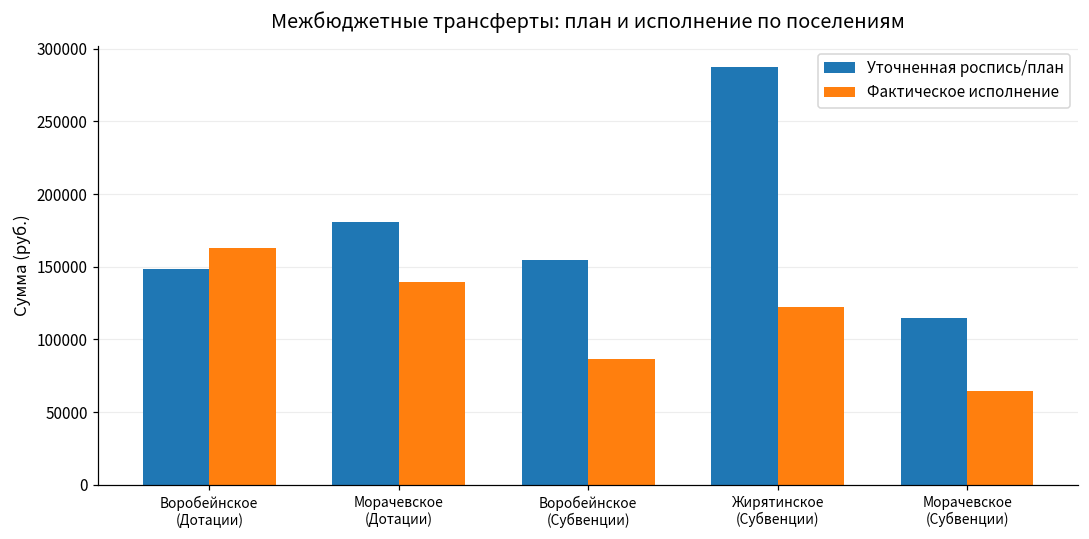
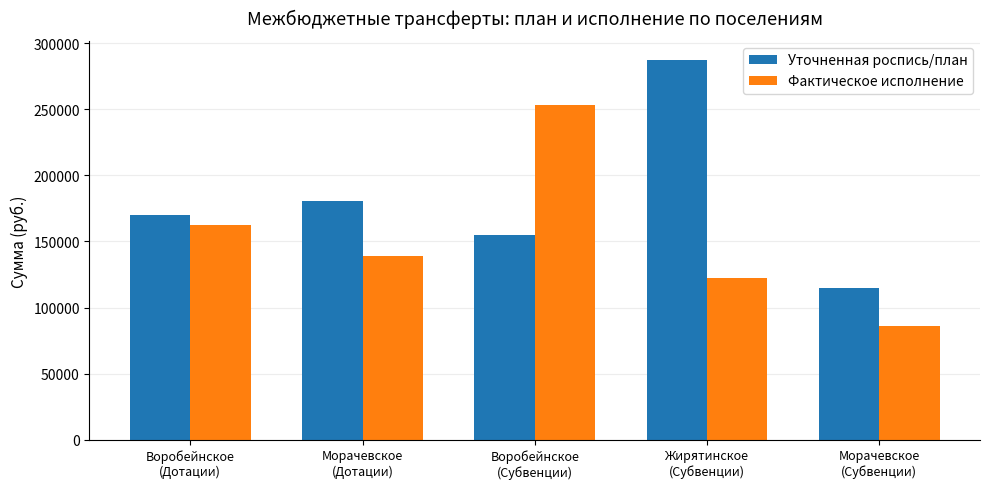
Уточненная роспись/план, Воробейнское (Дотации): 149000 -> 170000
Фактическое исполнение, Воробейнское (Субвенции): 86000 -> 253000
Фактическое исполнение, Морачевское (Субвенции): 65000 -> 86000
